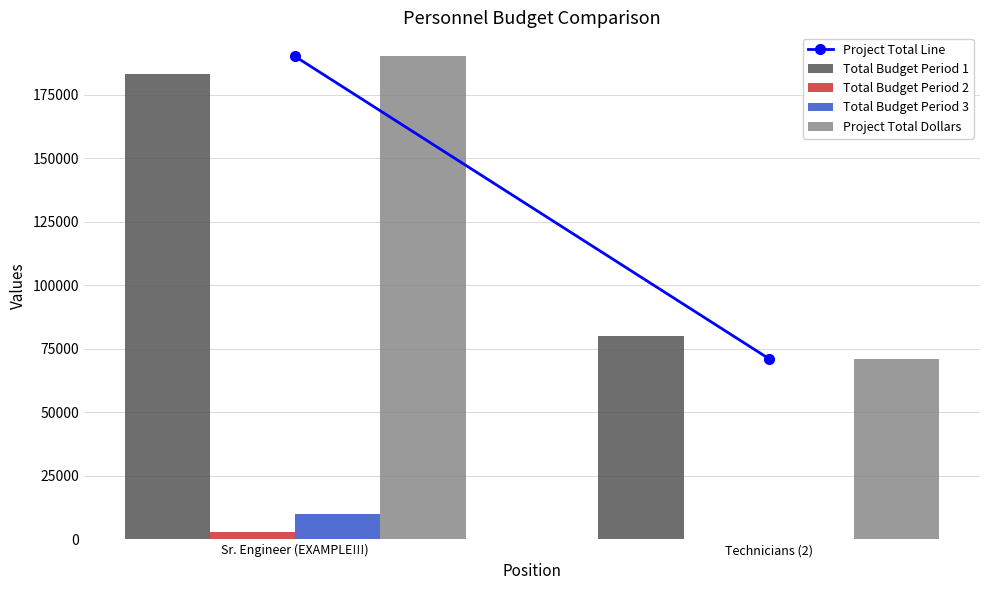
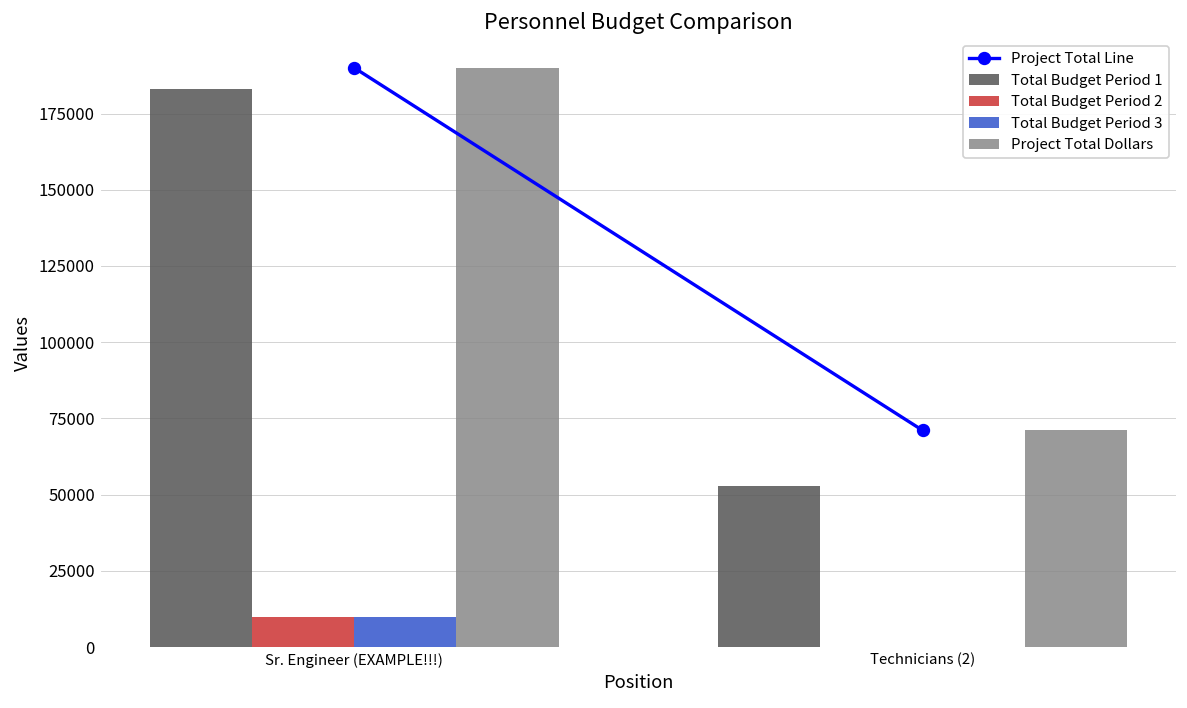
Total Budget Period 2, Sr. Engineer (EXAMPLE!!!): 3000 -> 10000
Total Budget Period 1, Technicians (2): 80000 -> 53000
